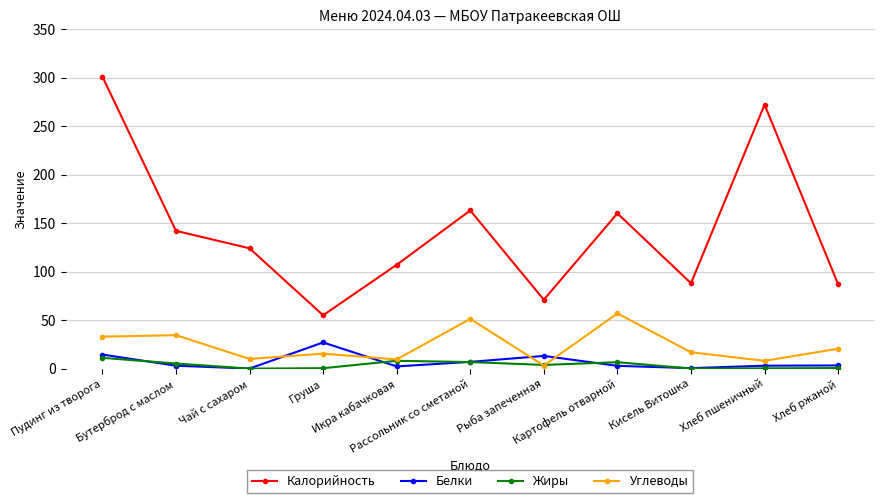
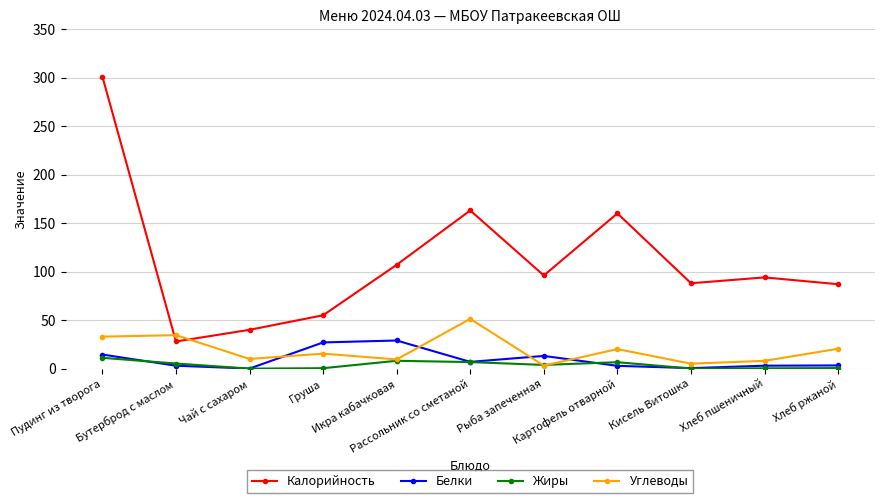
Калорийность, Бутерброд с маслом: 140 -> 30
Калорийность, Чай с сахаром: 120 -> 40
Белки, Икра кабачковая: 0 -> 30
Калорийность, Рыба запеченная: 70 -> 100
Углеводы, Картофель отварной: 60 -> 20
Углеводы, Кисель Витошка: 20 -> 10
Калорийность, Хлеб пшеничный: 270 -> 90
